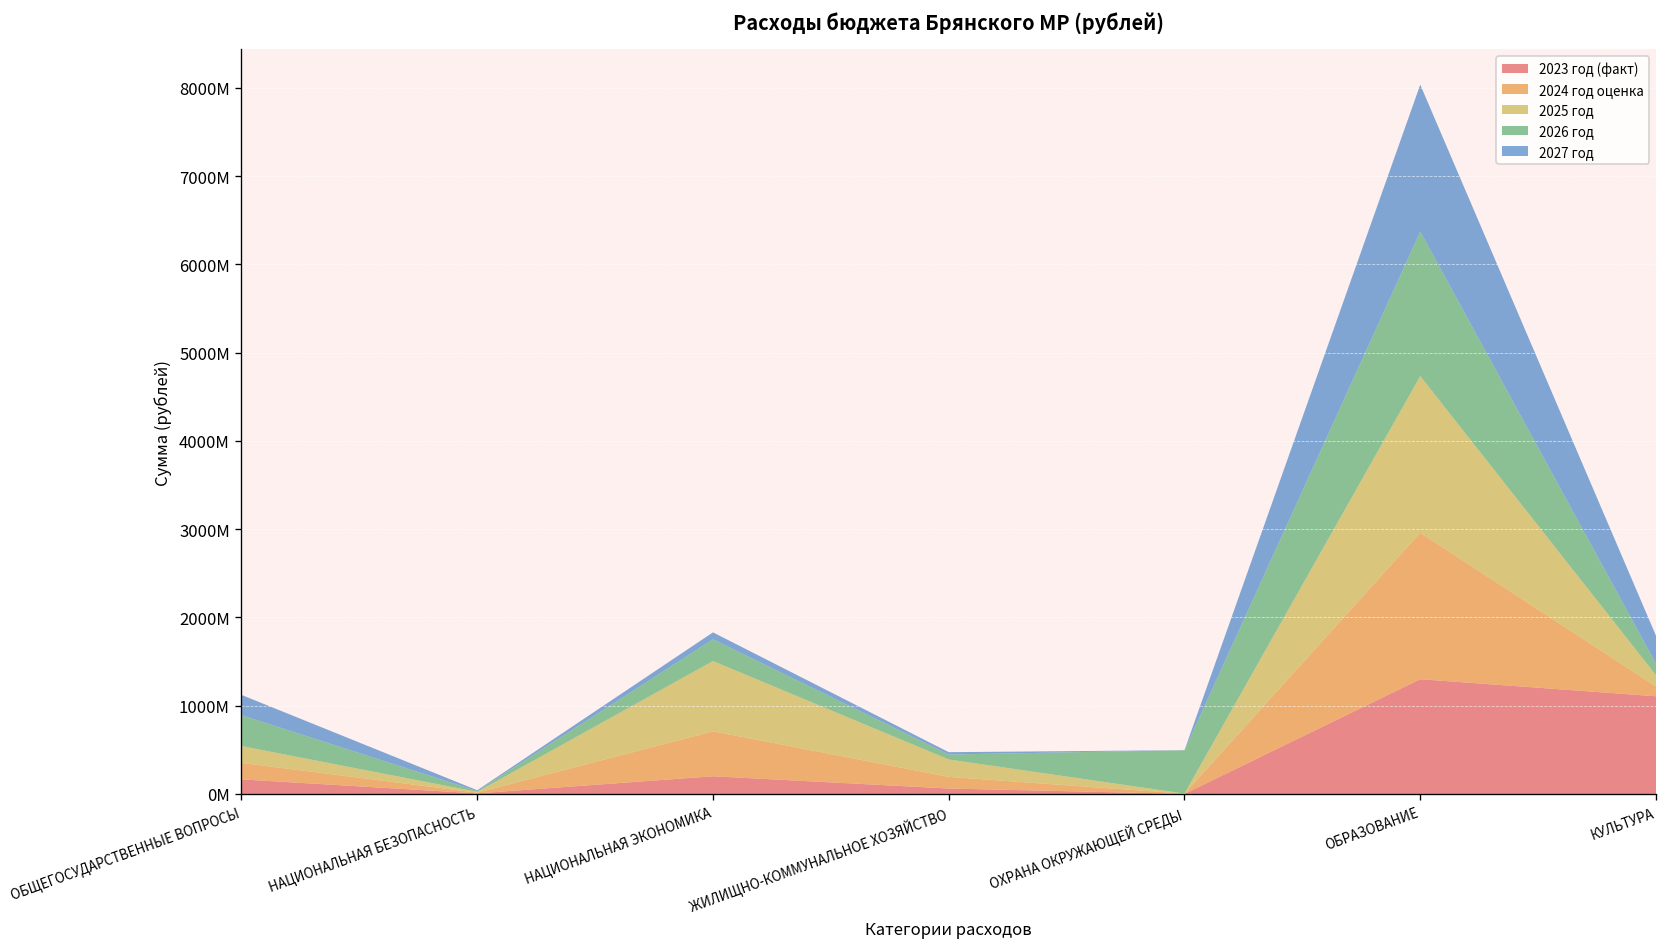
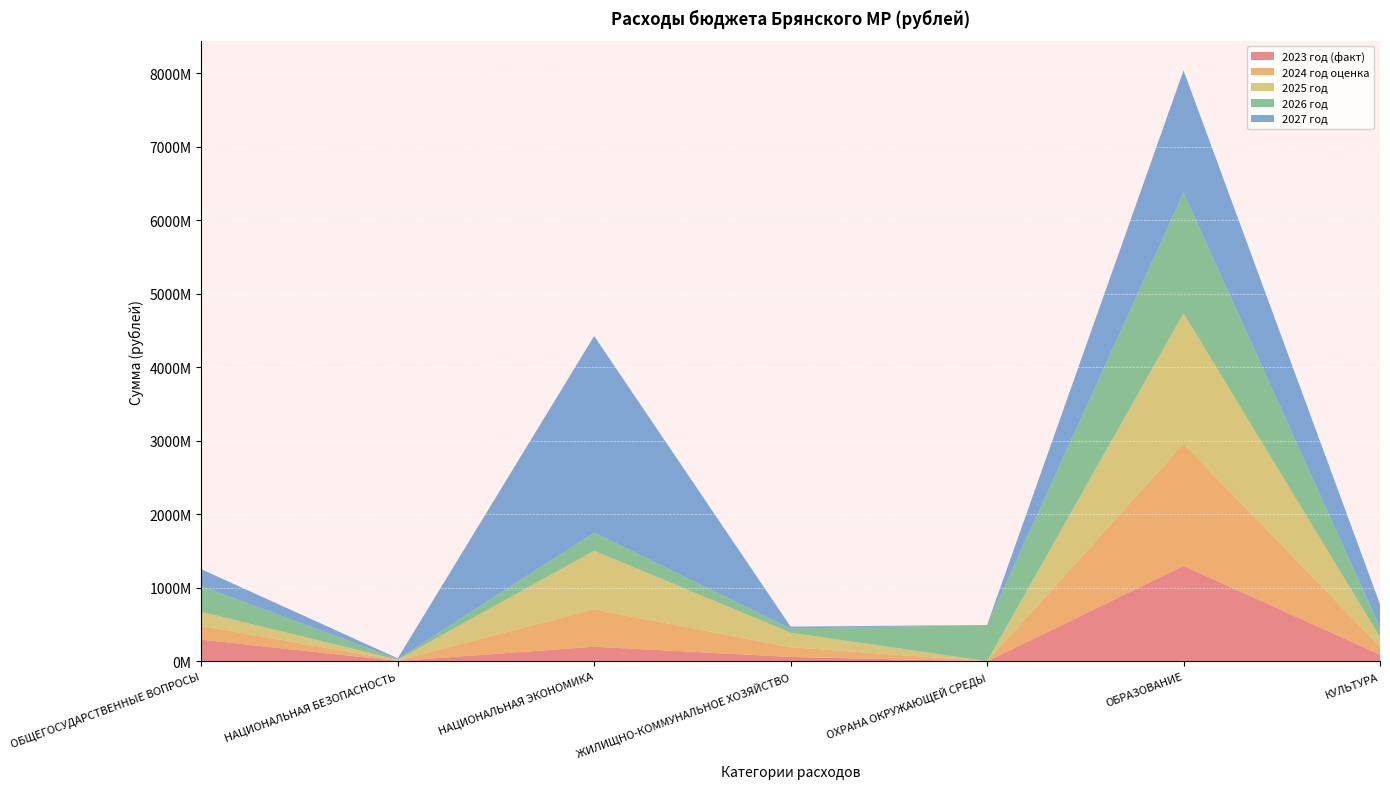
2023 год (факт), ОБЩЕГОСУДАРСТВЕННЫЕ ВОПРОСЫ: 200000000 -> 300000000
2027 год, НАЦИОНАЛЬНАЯ ЭКОНОМИКА: 100000000 -> 2700000000
2023 год (факт), КУЛЬТУРА: 1100000000 -> 100000000
